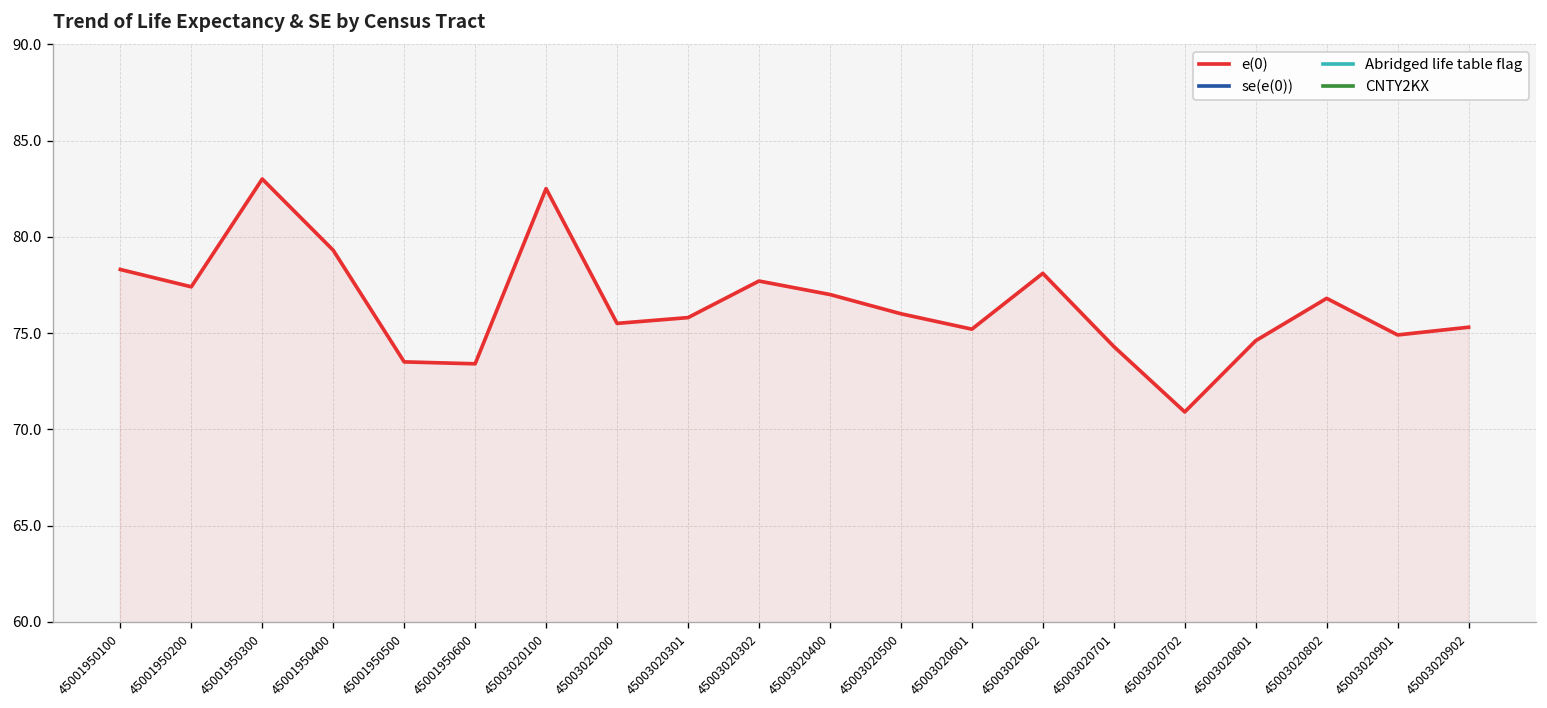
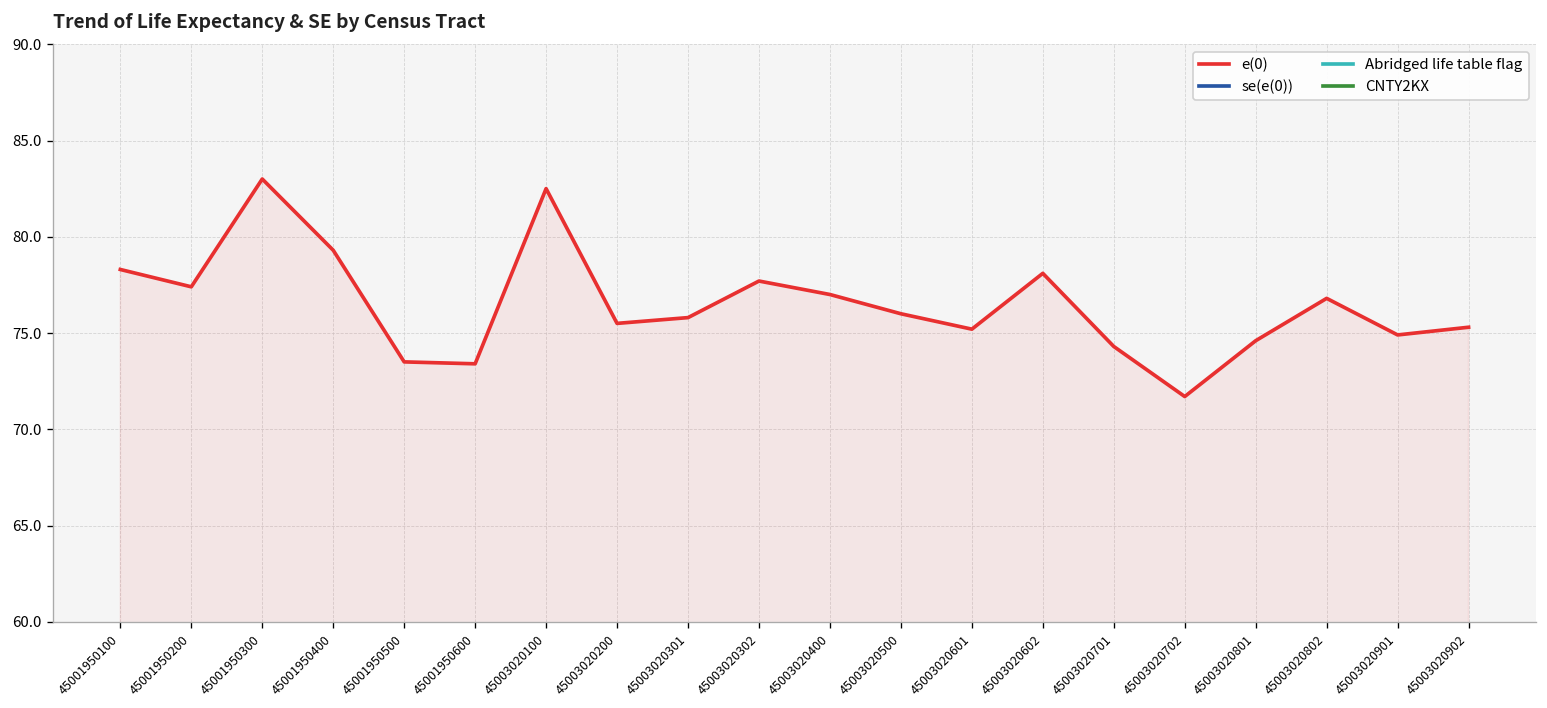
e(0), 45003020702: 70.9 -> 71.7
